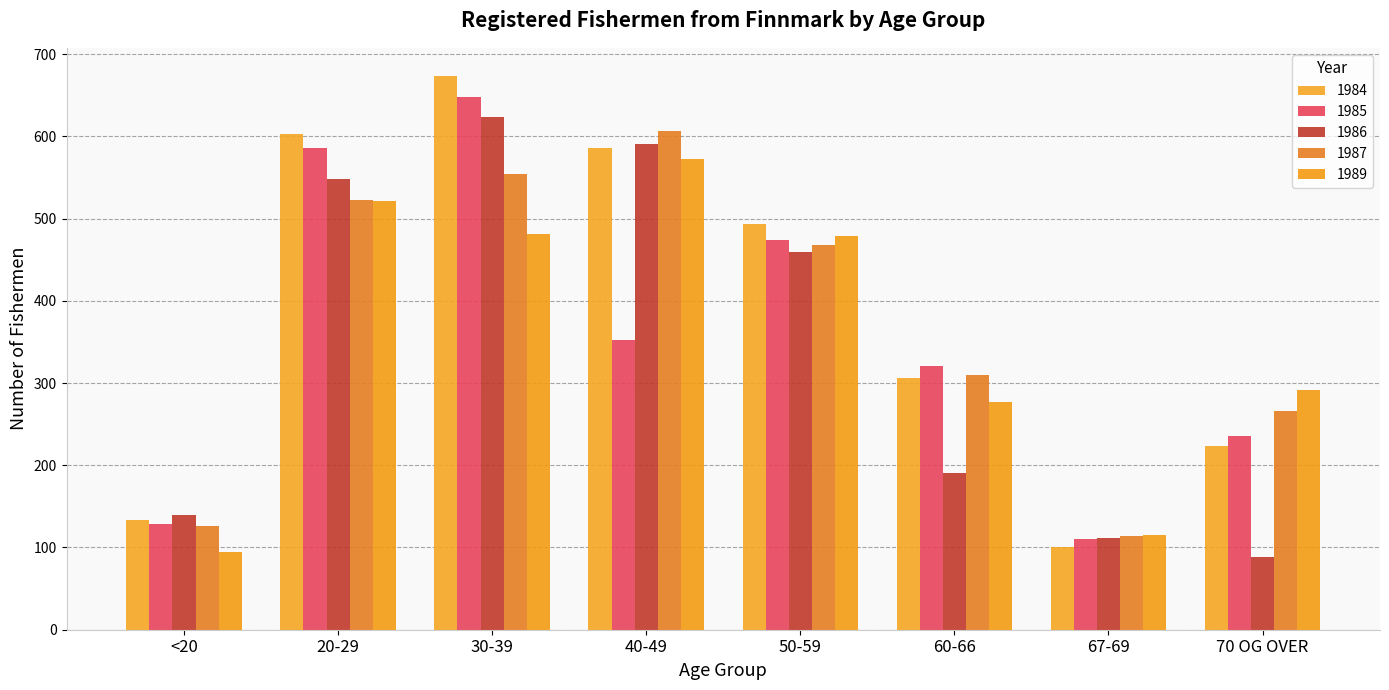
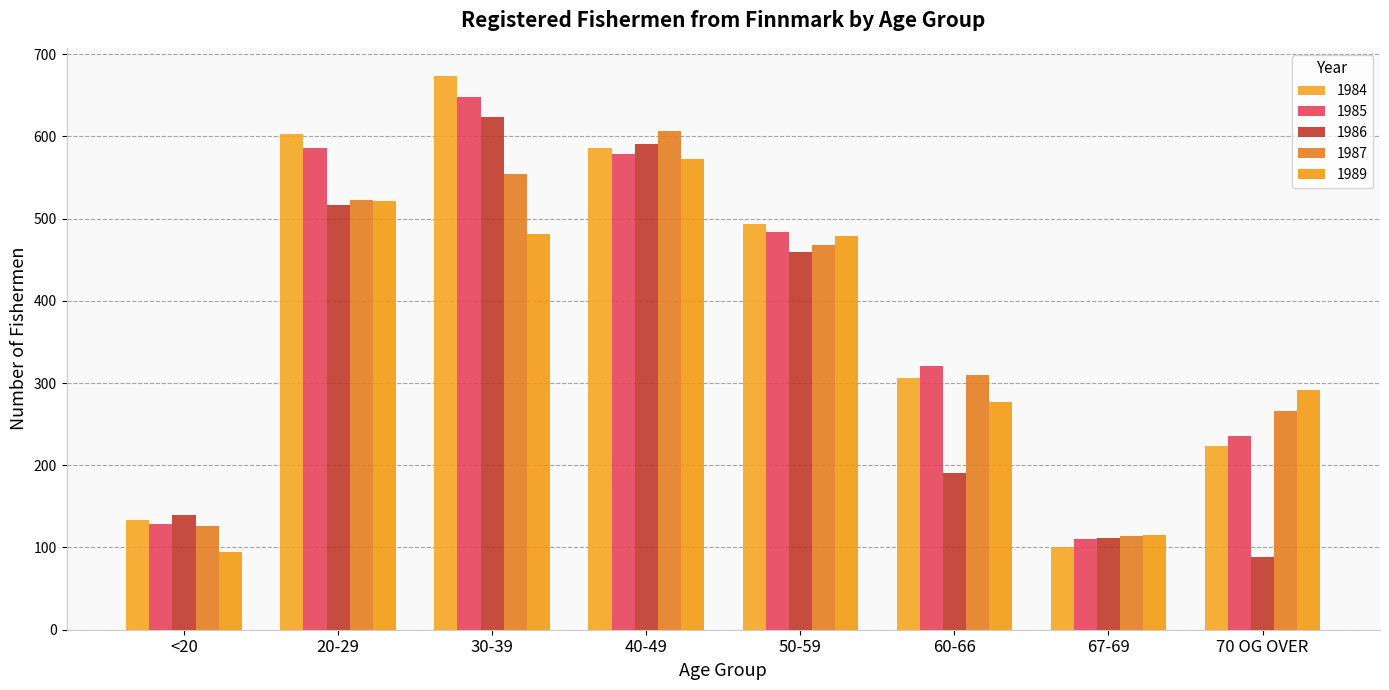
1986, 20-29: 550 -> 520
1985, 40-49: 350 -> 580
1985, 50-59: 470 -> 480
